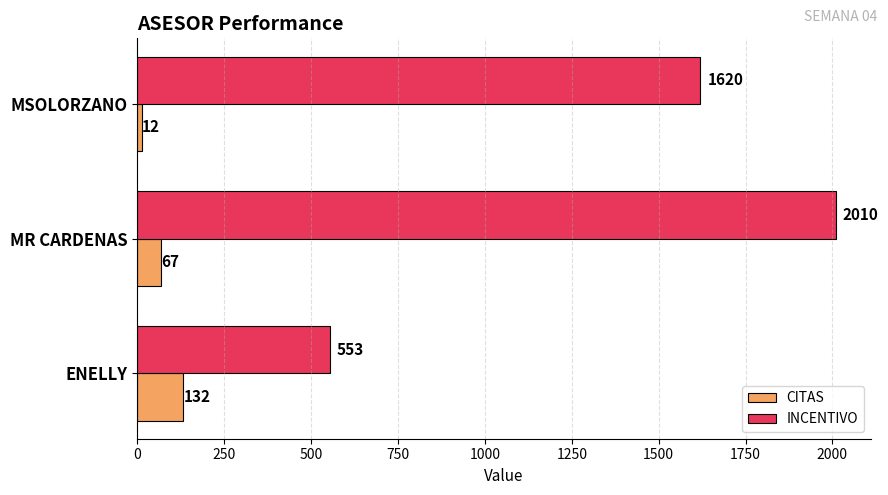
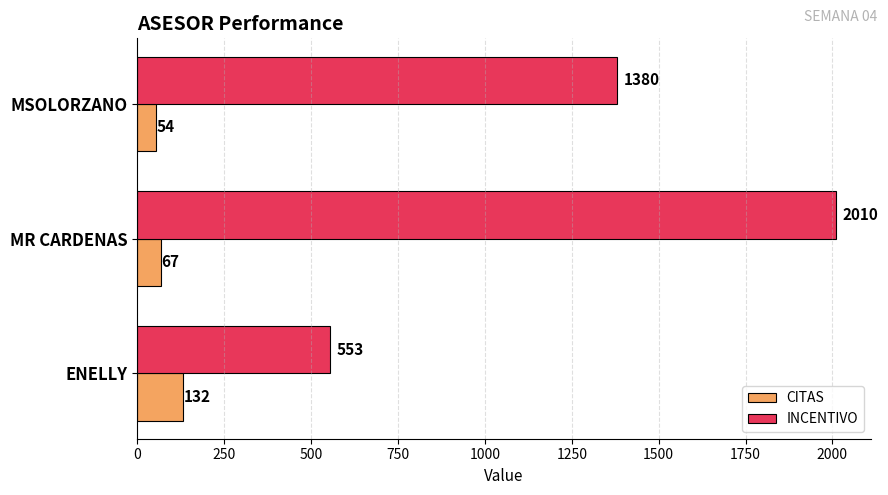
INCENTIVO, MSOLORZANO: 1620 -> 1380
CITAS, MSOLORZANO: 12 -> 54
